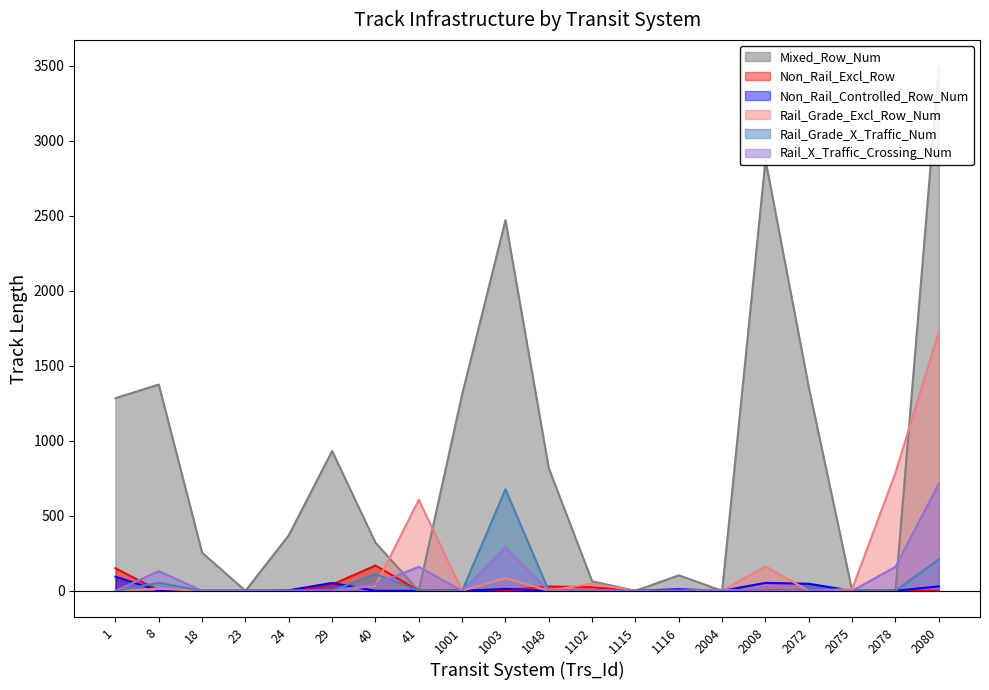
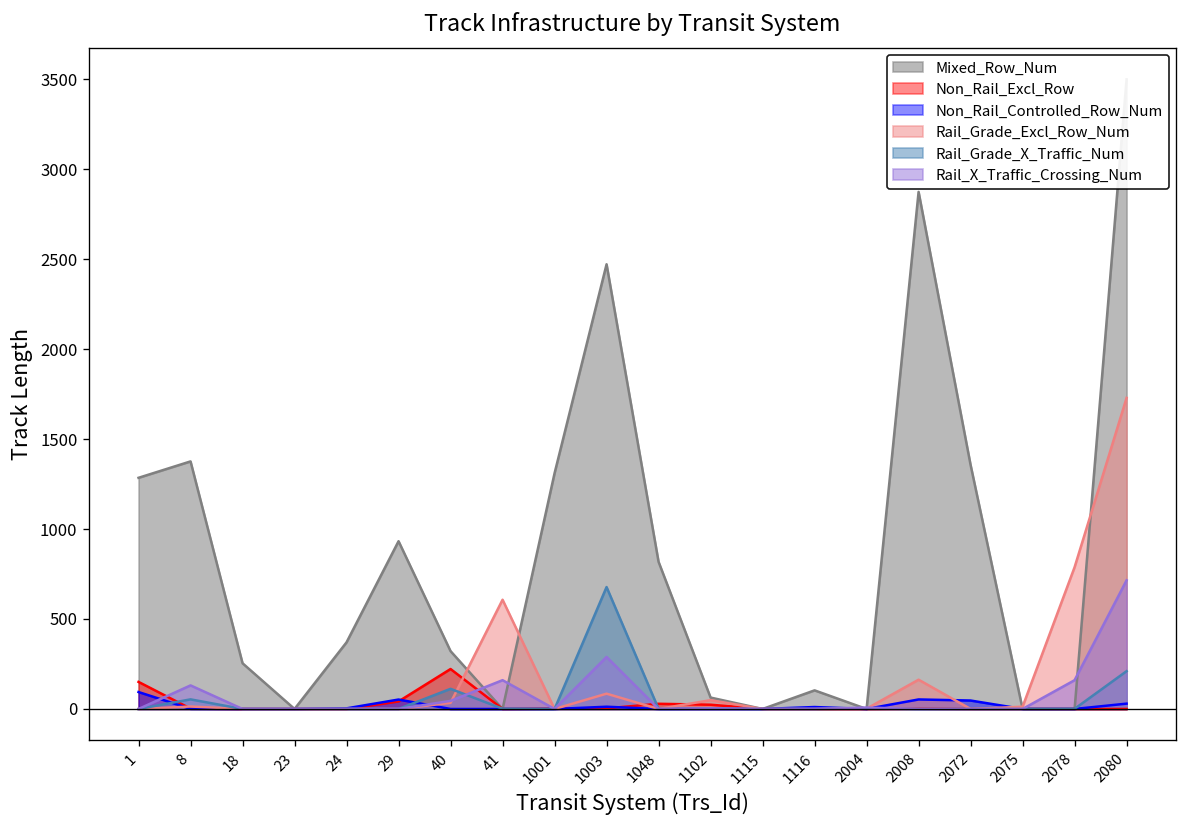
Non_Rail_Excl_Row, 40: 170 -> 220
